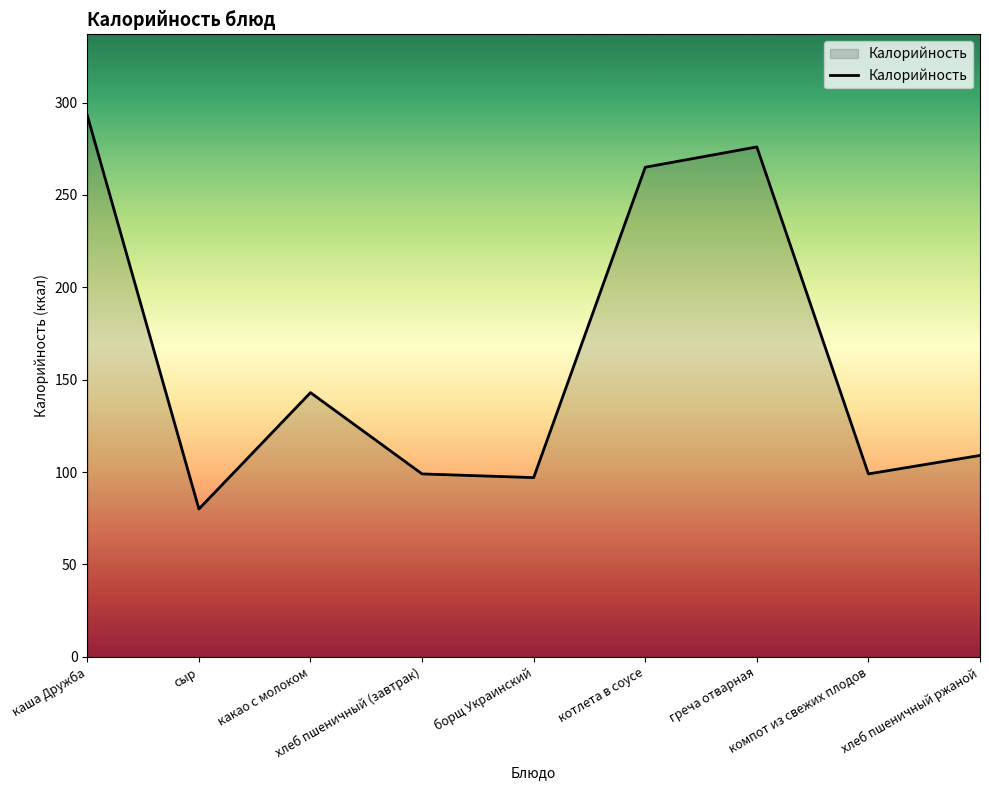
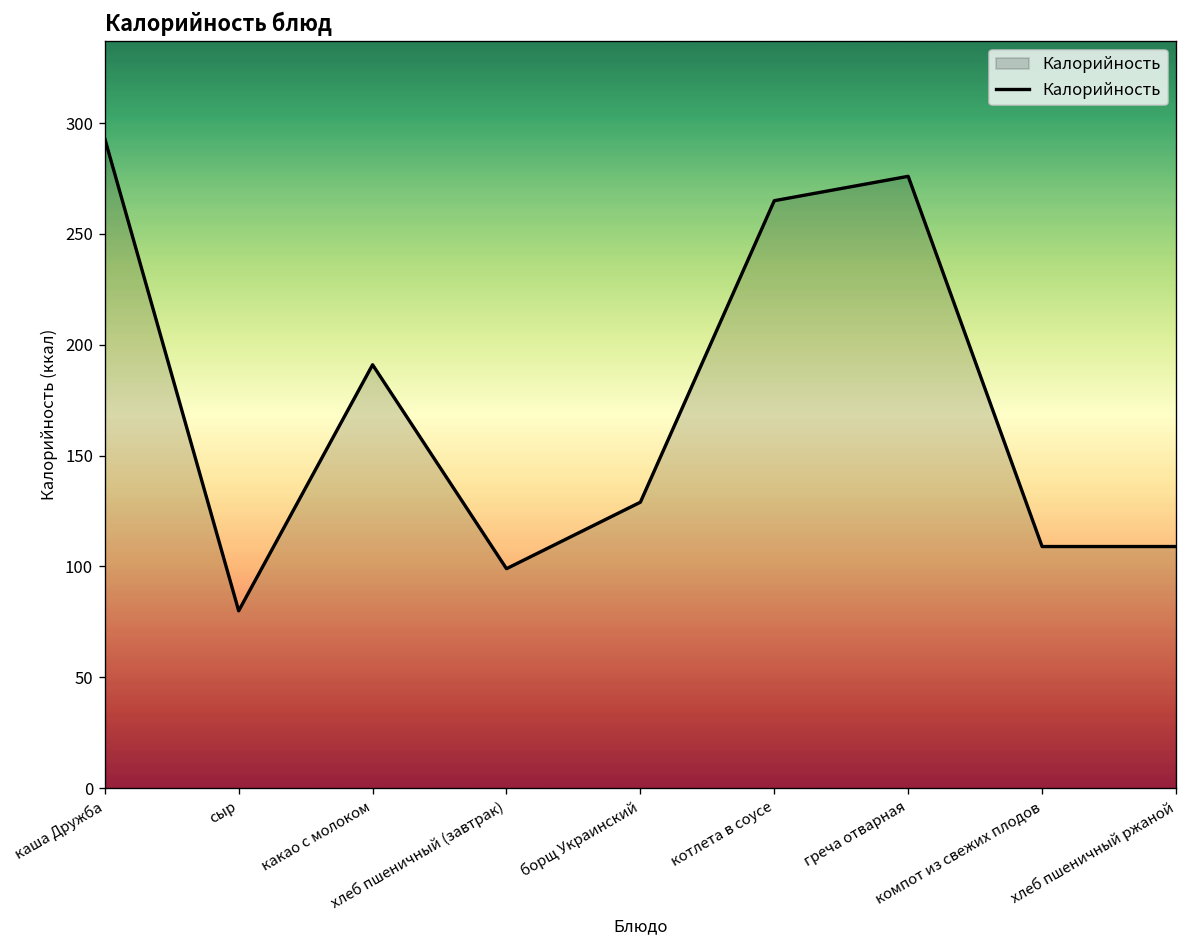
какао с молоком: 143 -> 191
борщ Украинский: 97 -> 129
компот из свежих плодов: 99 -> 109
